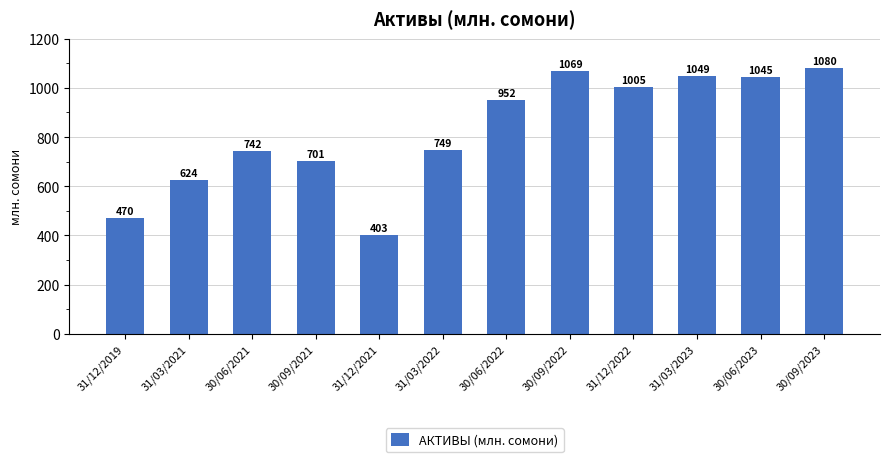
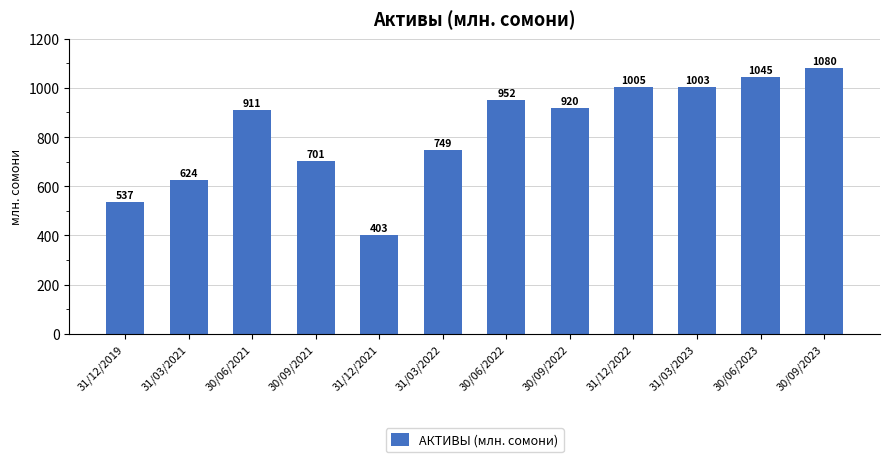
31/12/2019: 470 -> 537
30/06/2021: 742 -> 911
30/09/2022: 1069 -> 920
31/03/2023: 1049 -> 1003
